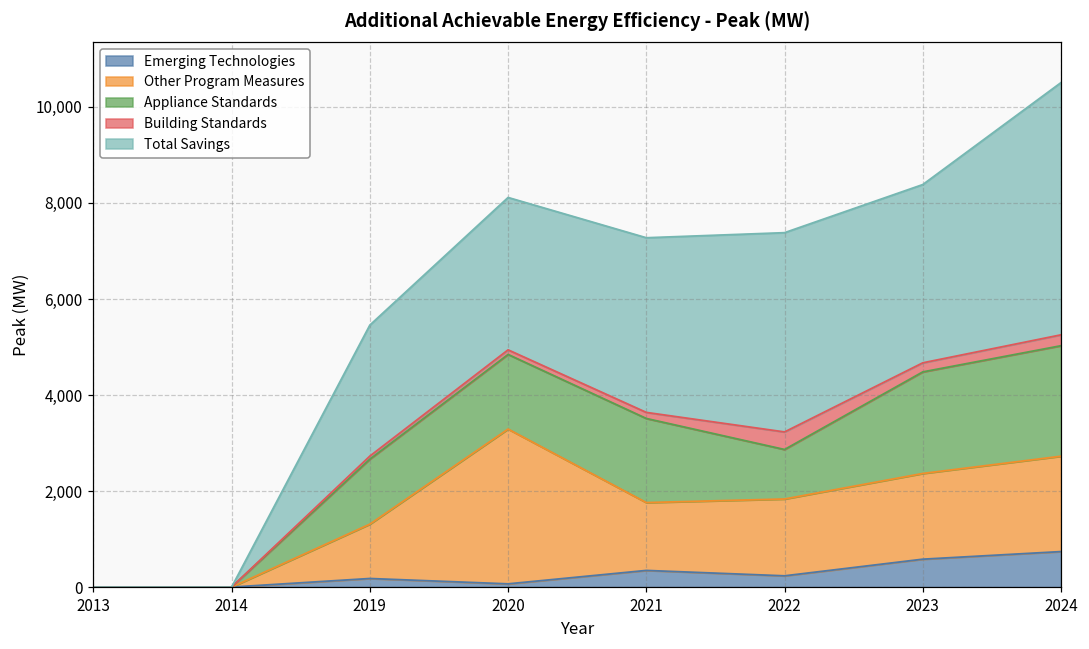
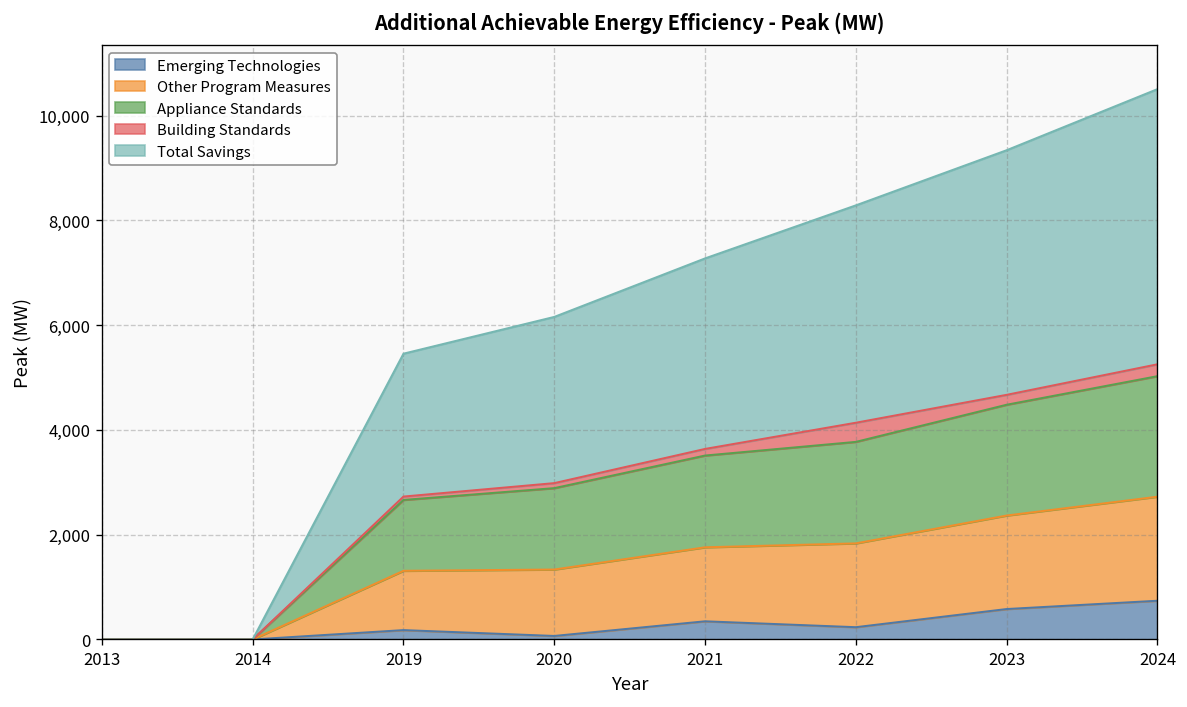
Other Program Measures, 2020: 3,200 -> 1,300
Appliance Standards, 2022: 1,000 -> 1,900
Total Savings, 2023: 3,700 -> 4,700
